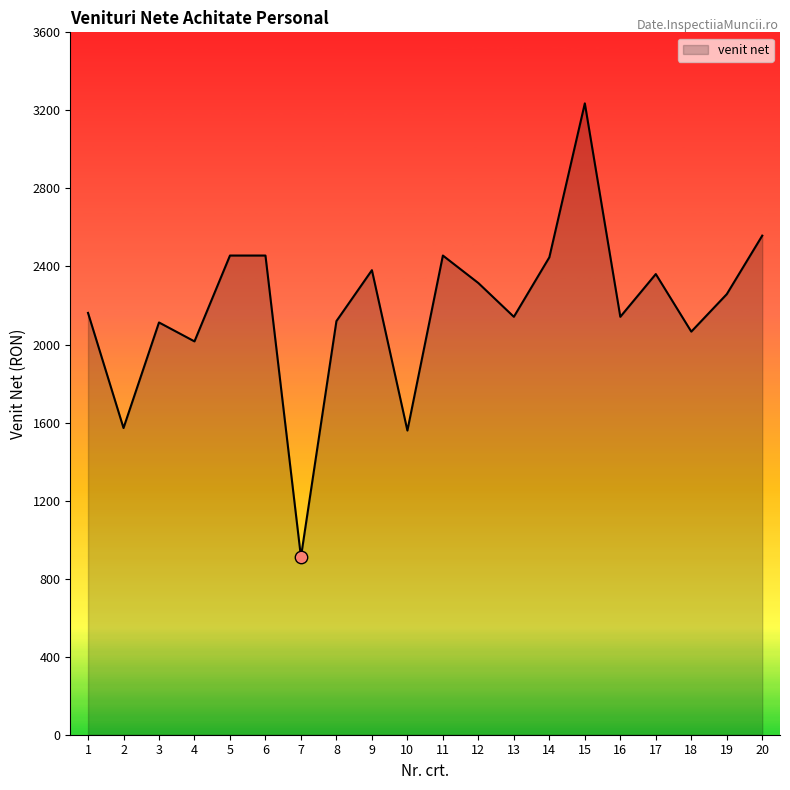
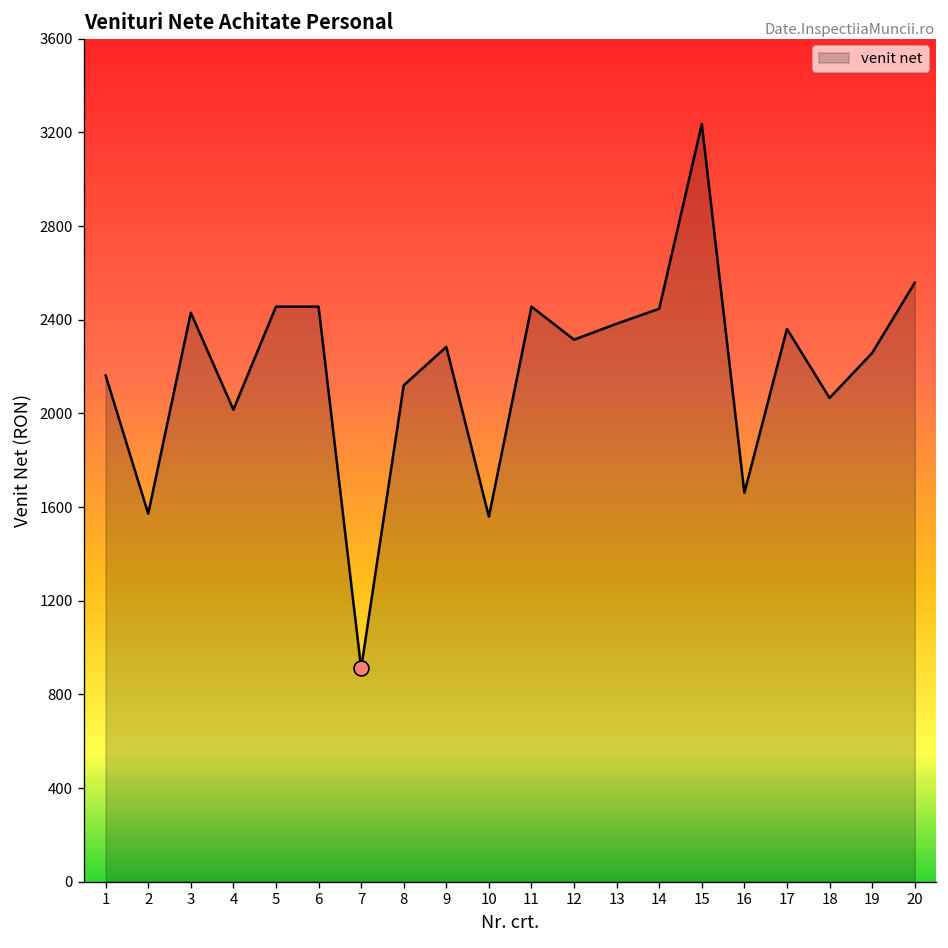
venit net, 3: 2110 -> 2430
venit net, 9: 2380 -> 2280
venit net, 13: 2140 -> 2380
venit net, 16: 2140 -> 1660
